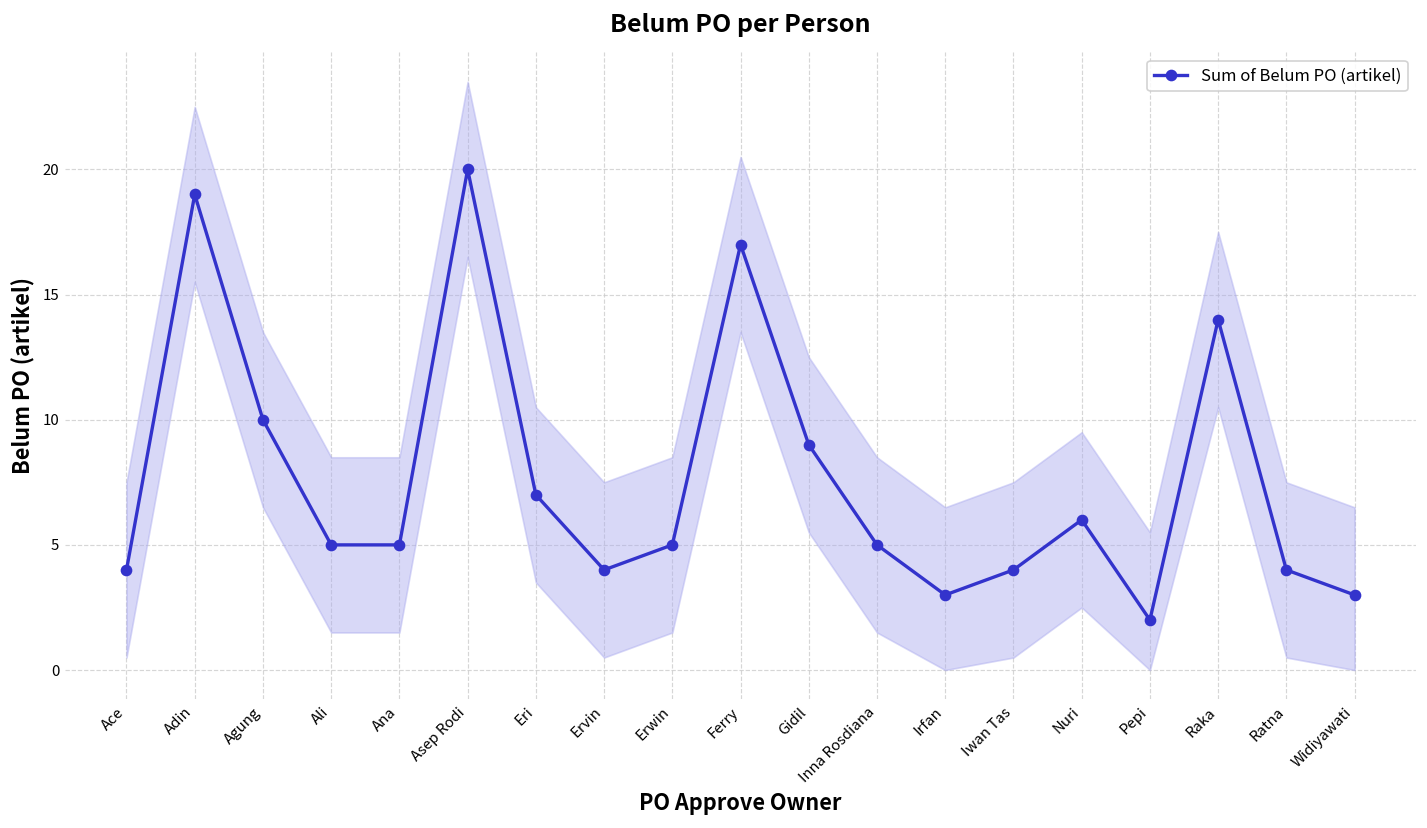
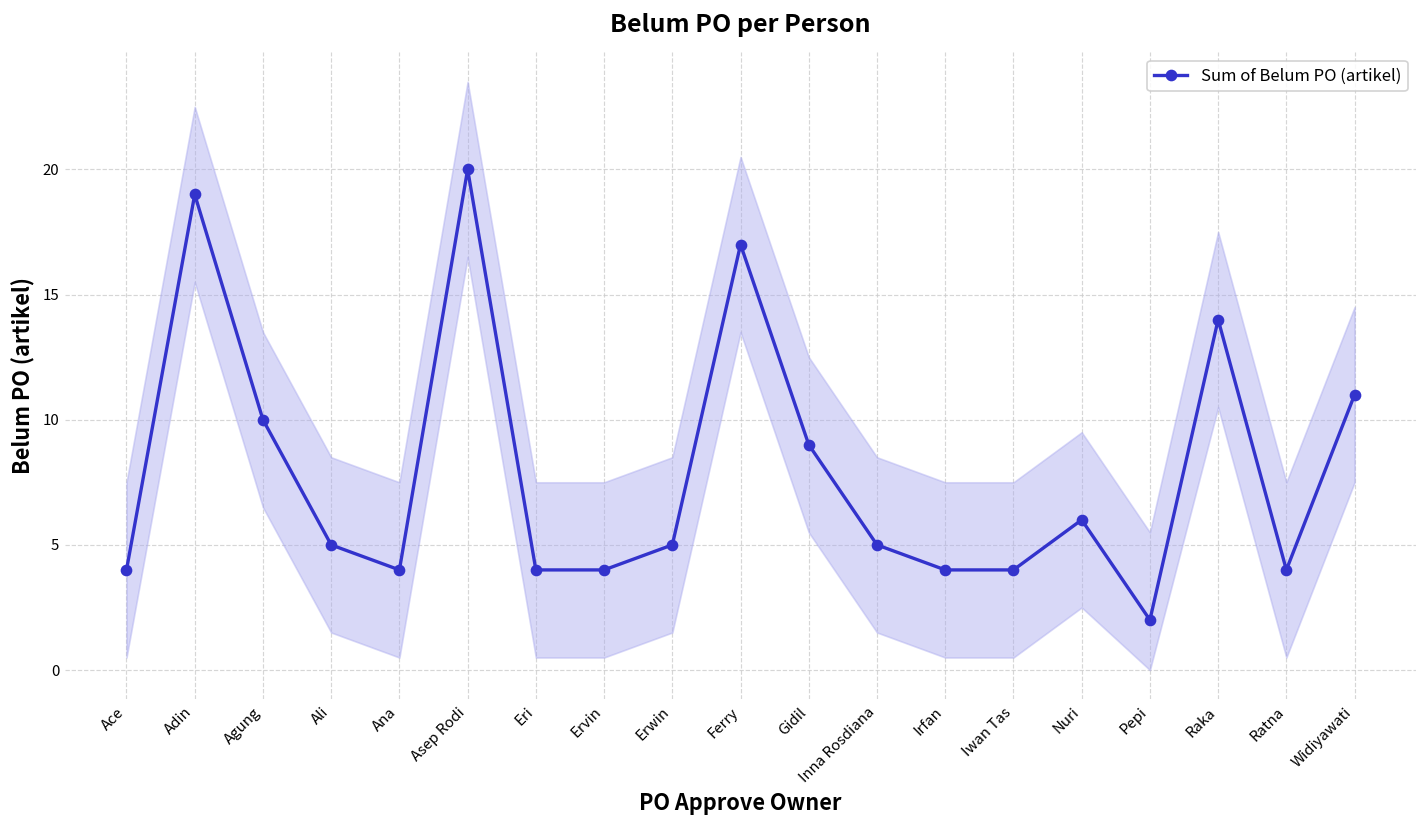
Sum of Belum PO (artikel), Ana: 5 -> 4
Sum of Belum PO (artikel), Eri: 7 -> 4
Sum of Belum PO (artikel), Irfan: 3 -> 4
Sum of Belum PO (artikel), Widiyawati: 3 -> 11
